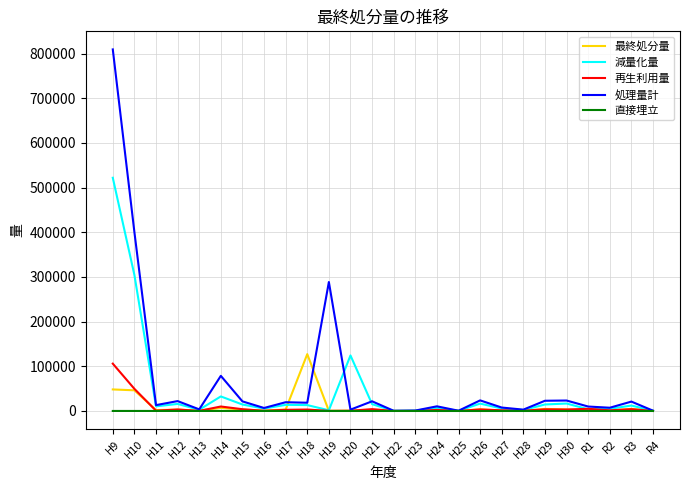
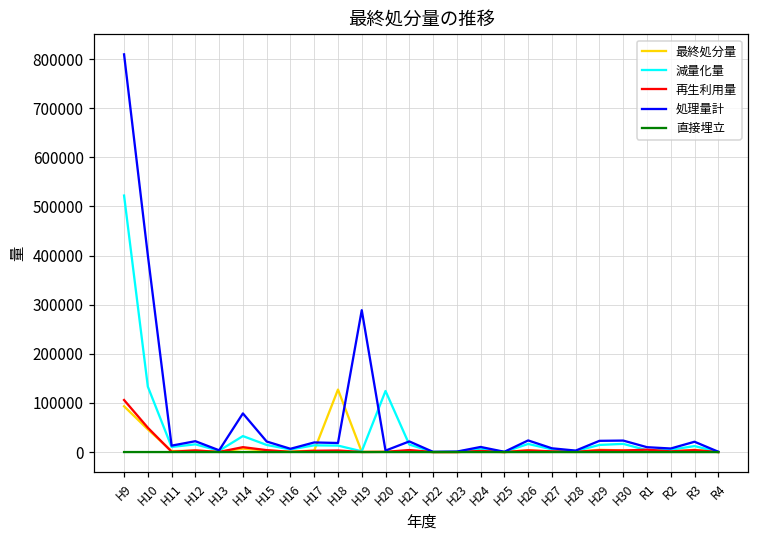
最終処分量, H9: 50000 -> 90000
減量化量, H10: 300000 -> 130000
